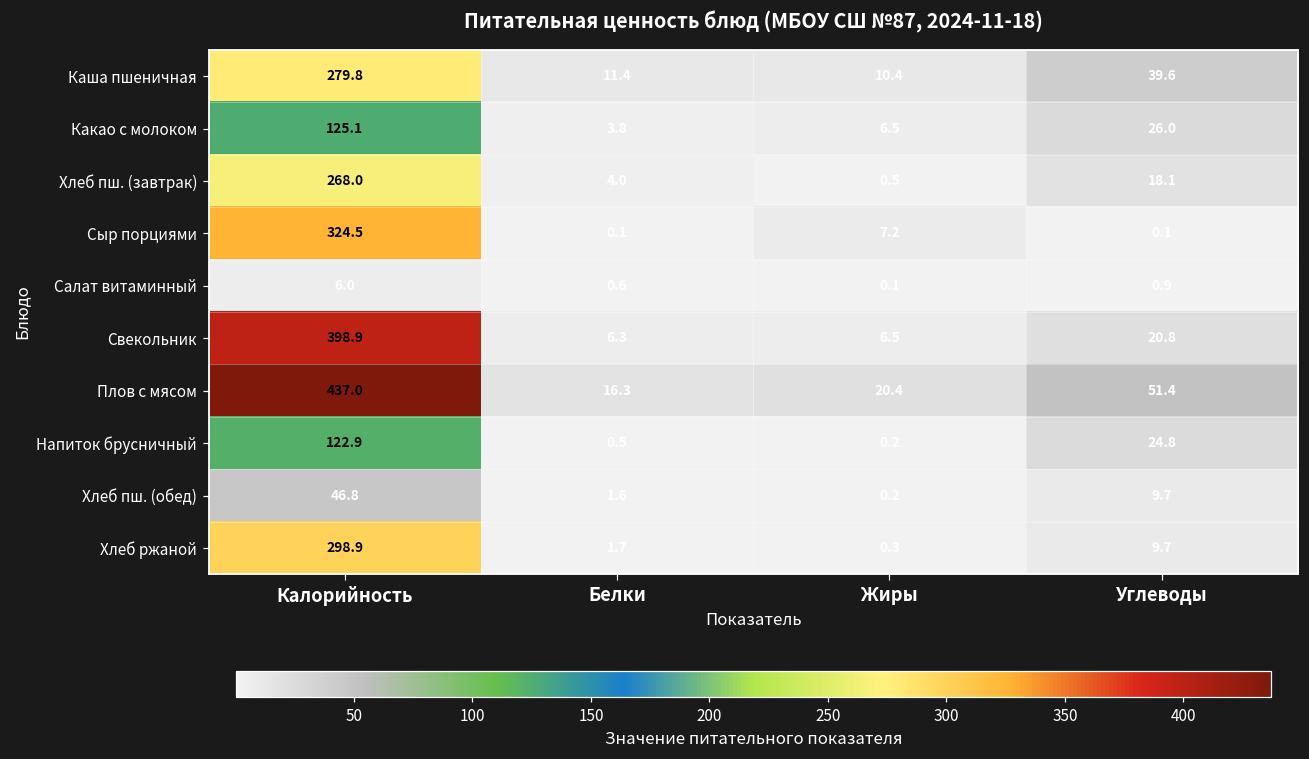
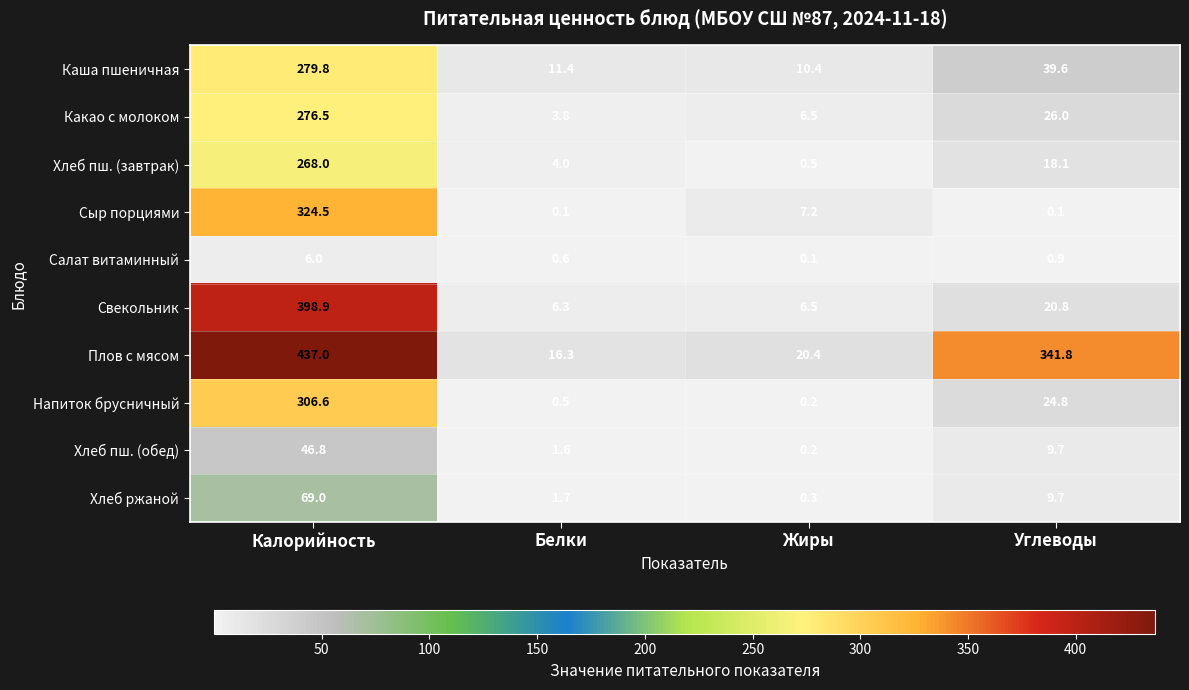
Какао с молоком, Калорийность: 125.1 -> 276.5
Плов с мясом, Углеводы: 51.4 -> 341.8
Напиток брусничный, Калорийность: 122.9 -> 306.6
Хлеб ржаной, Калорийность: 298.9 -> 69.0
